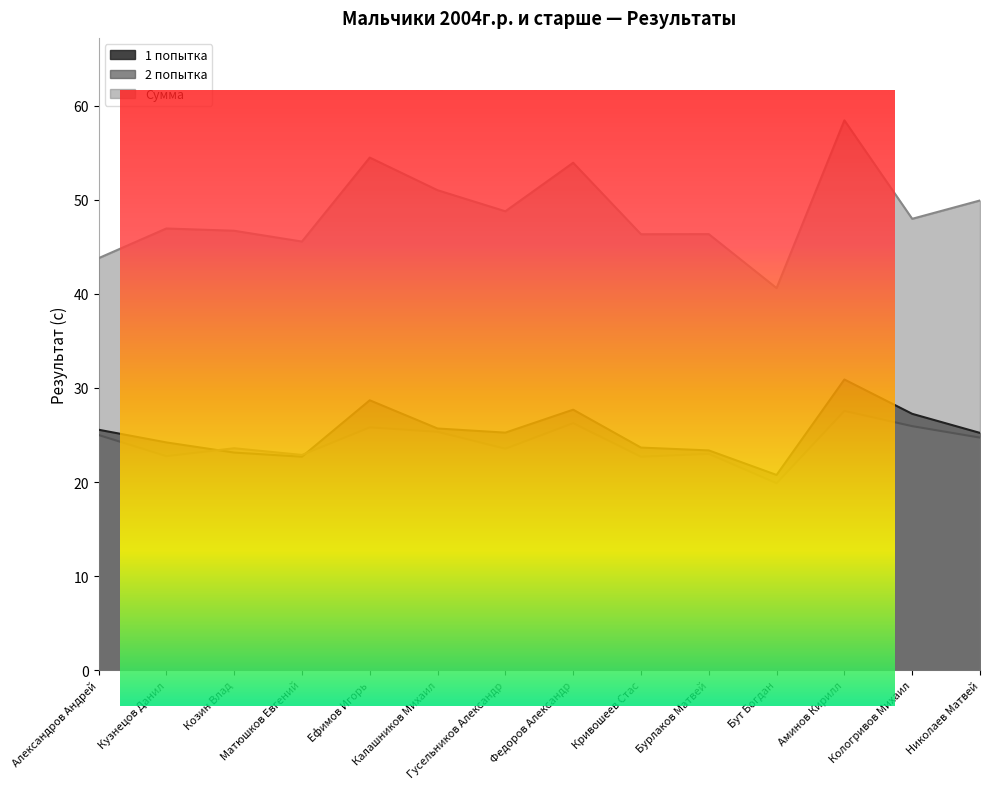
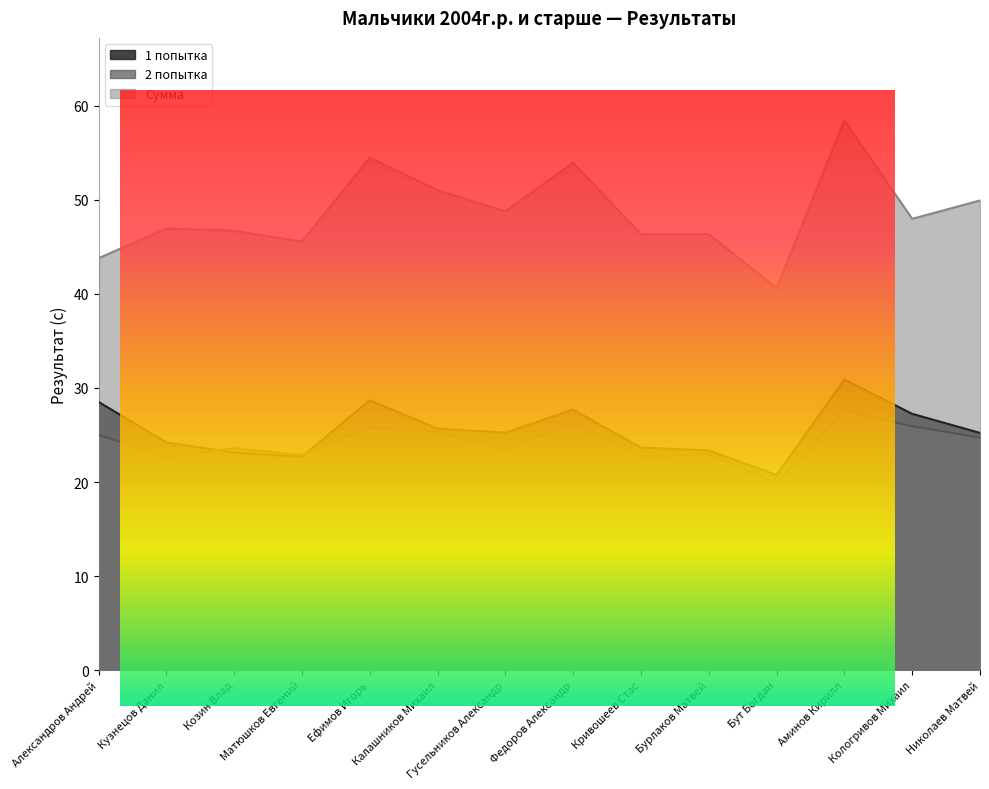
1 попытка, Александров Андрей: 26 -> 29
